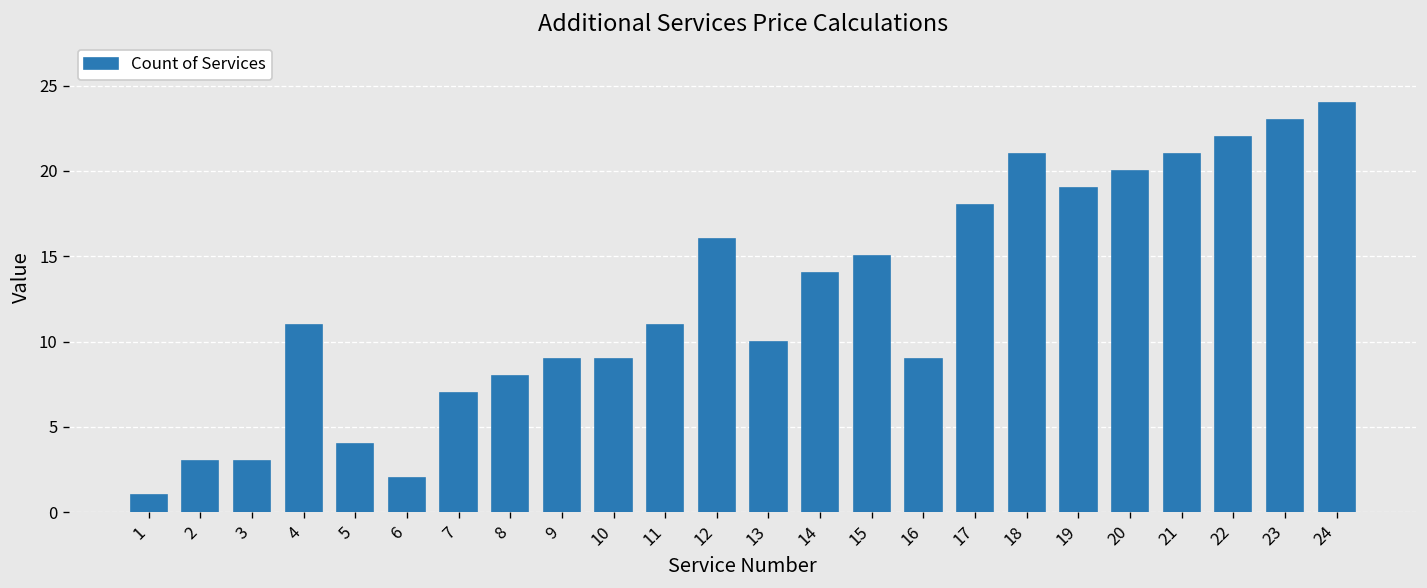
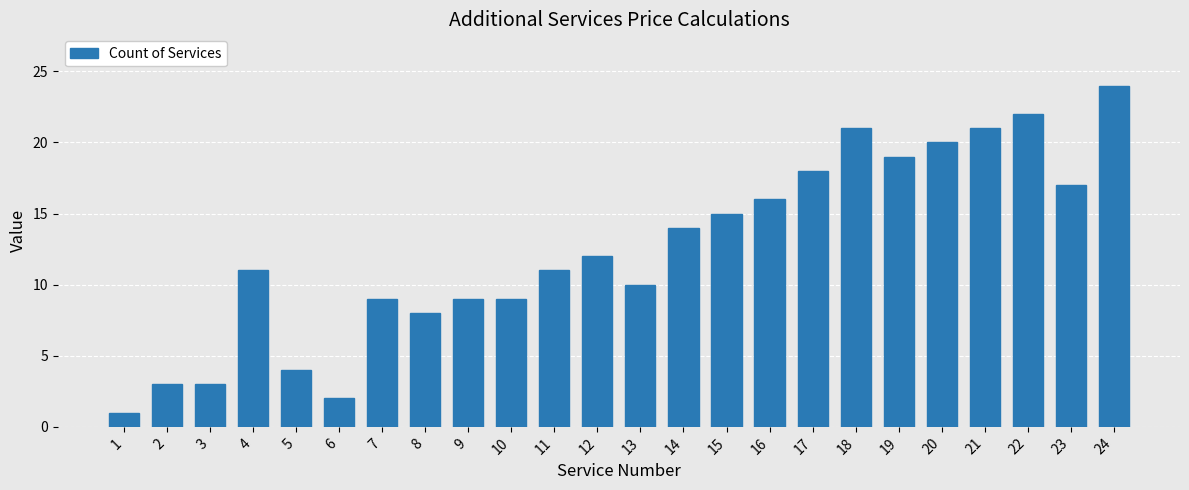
7: 7 -> 9
12: 16 -> 12
16: 9 -> 16
23: 23 -> 17
